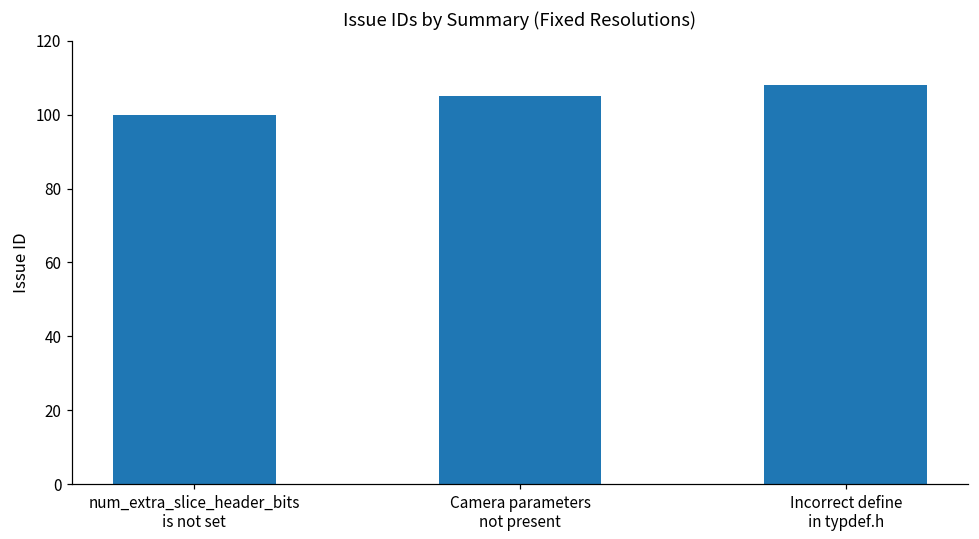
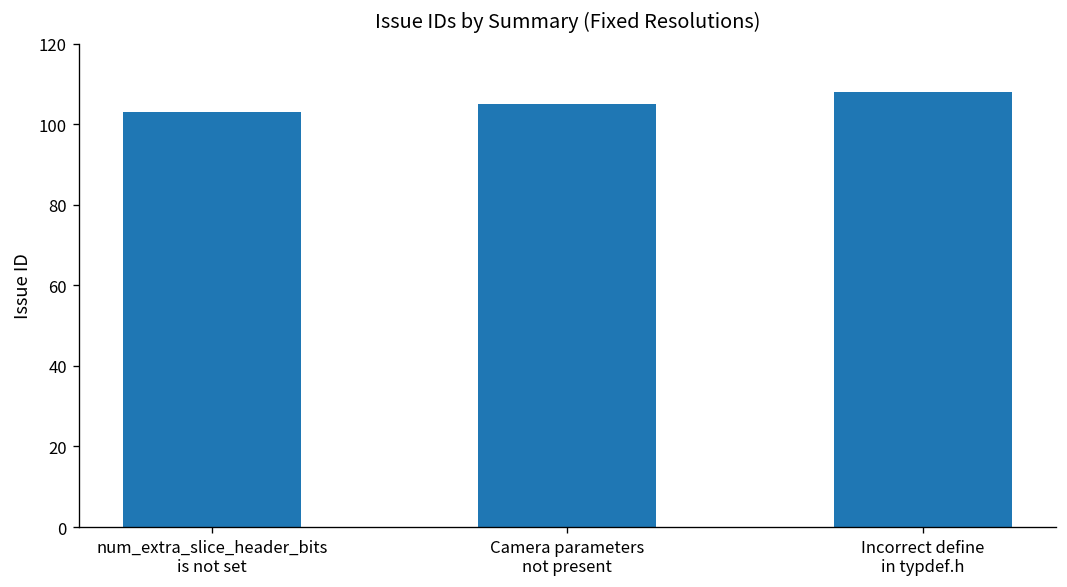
num_extra_slice_header_bits is not set: 100 -> 103
